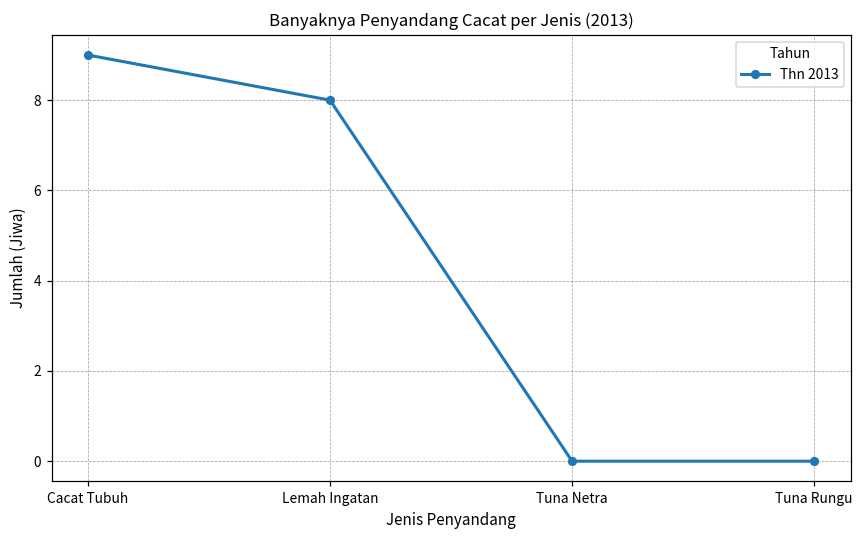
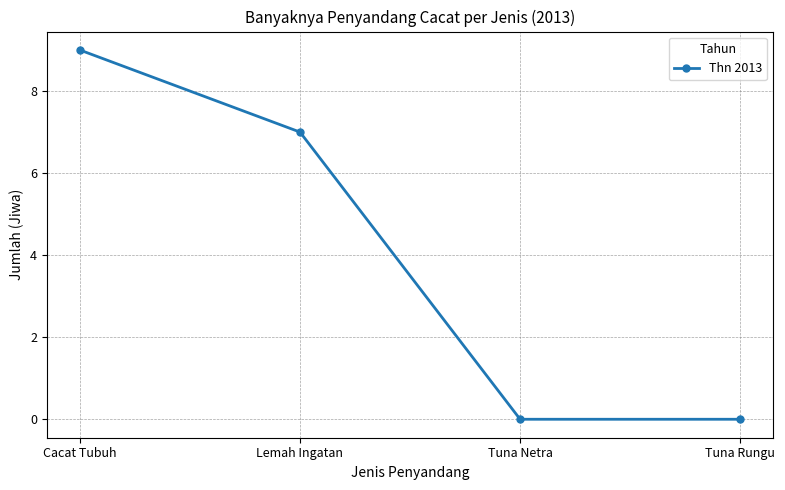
Lemah Ingatan: 8 -> 7
